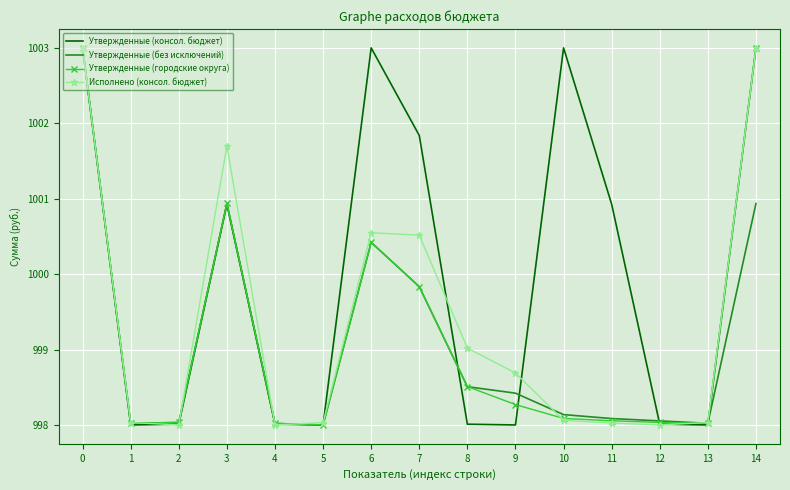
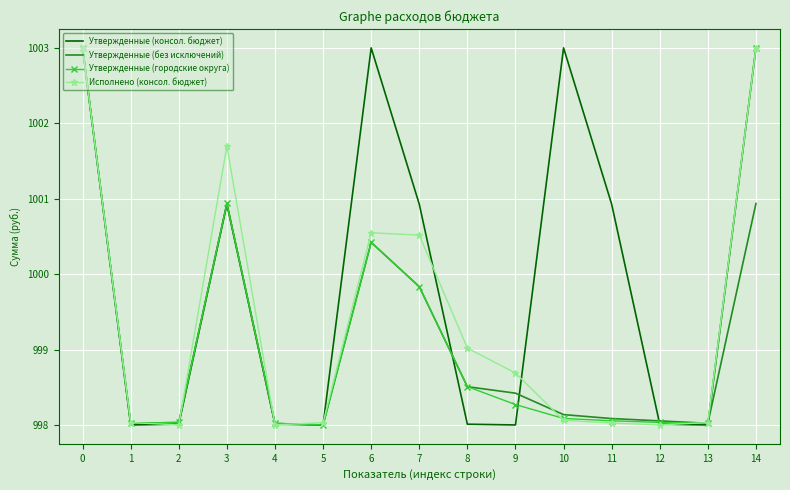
Утвержденные (консол. бюджет), 7: 1001.8 -> 1000.9
